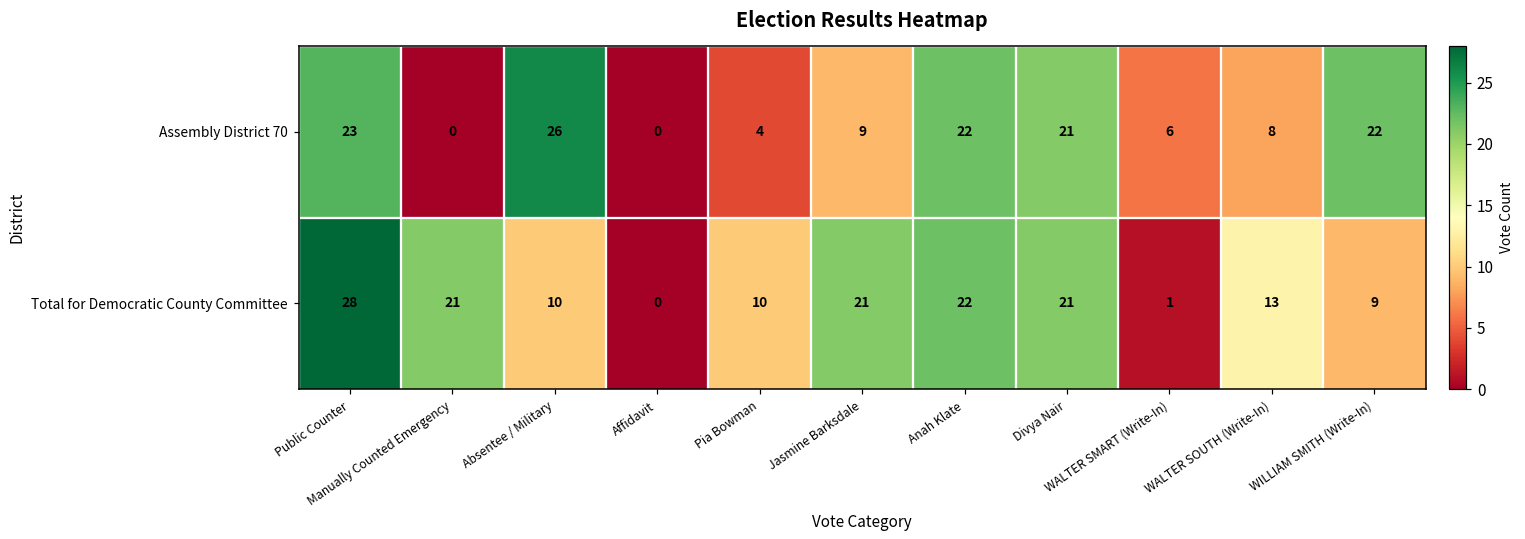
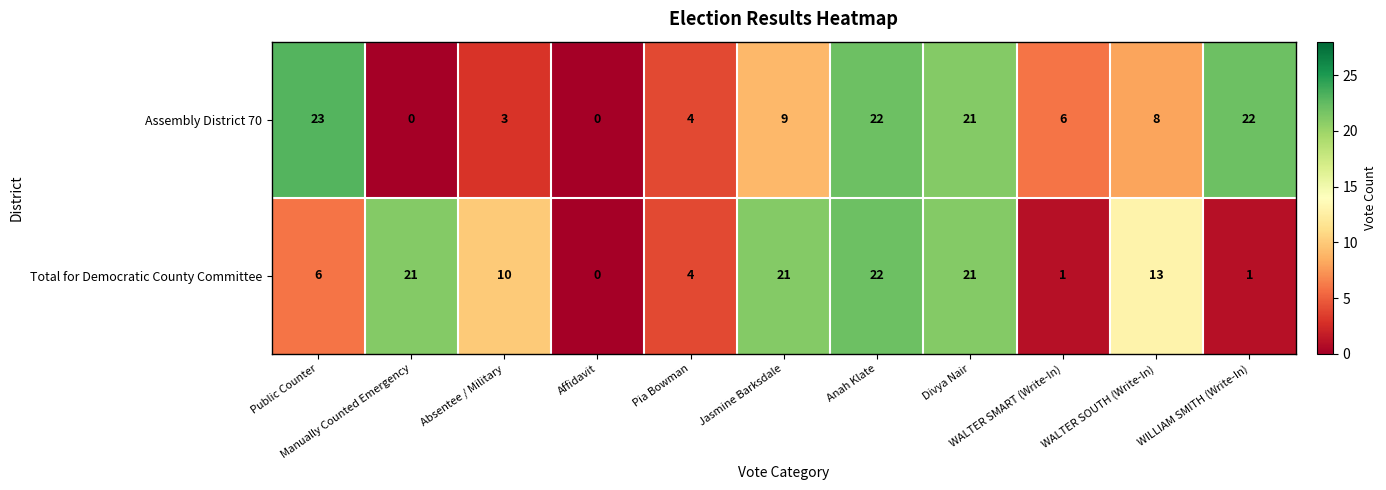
Assembly District 70, Absentee / Military: 26 -> 3
Total for Democratic County Committee, Public Counter: 28 -> 6
Total for Democratic County Committee, Pia Bowman: 10 -> 4
Total for Democratic County Committee, WILLIAM SMITH (Write-In): 9 -> 1
